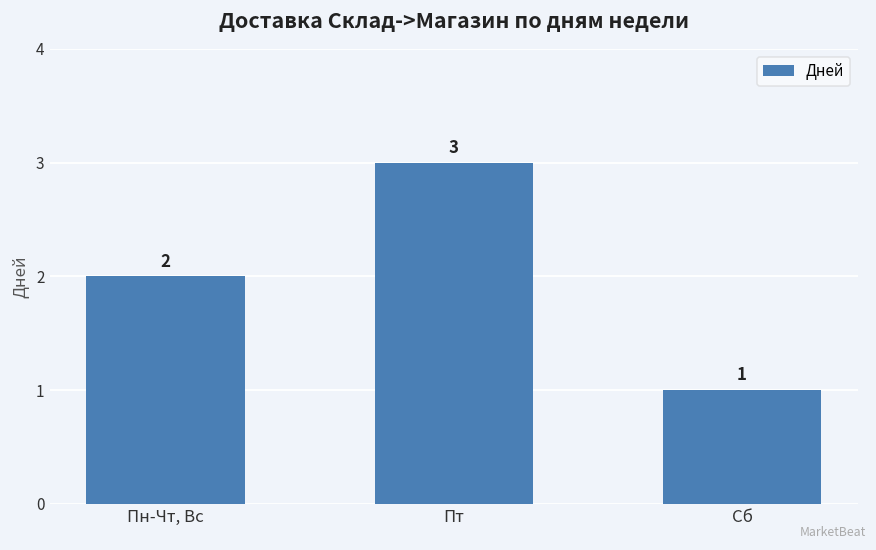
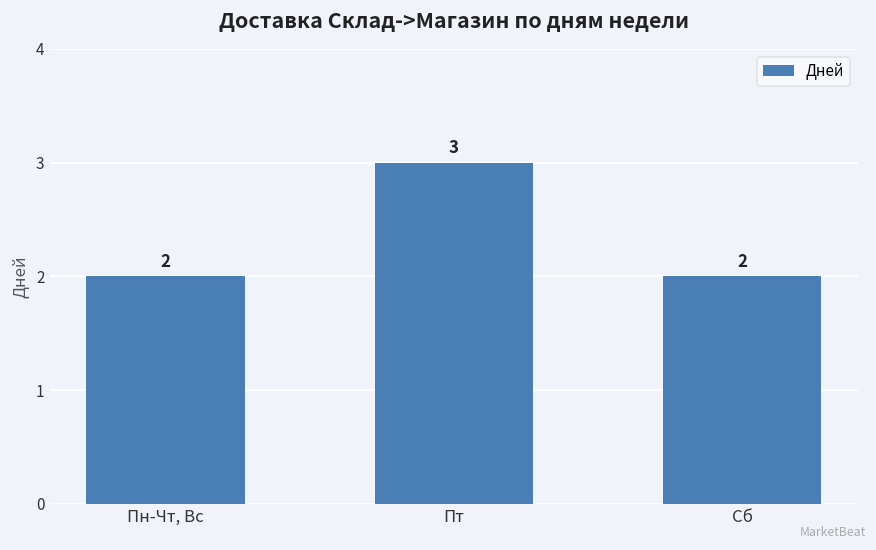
Сб: 1 -> 2
